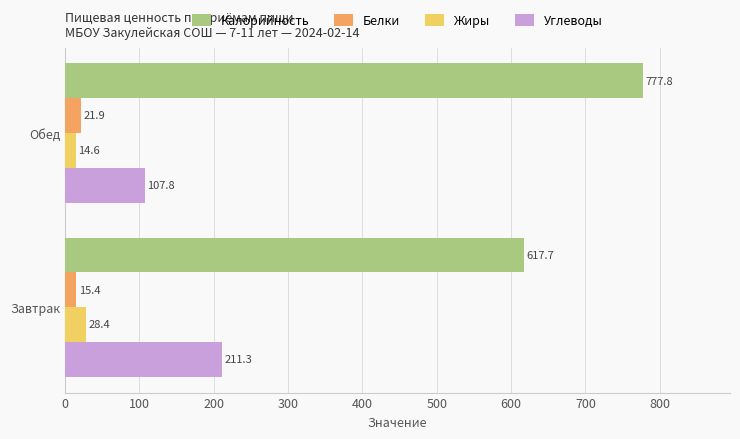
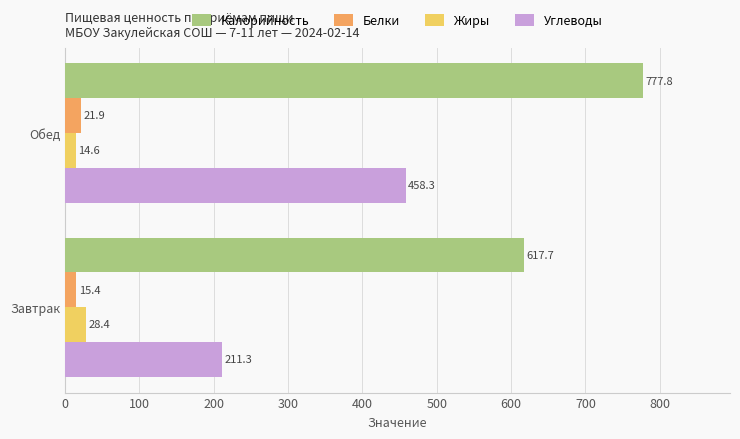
Углеводы, Обед: 107.8 -> 458.3
